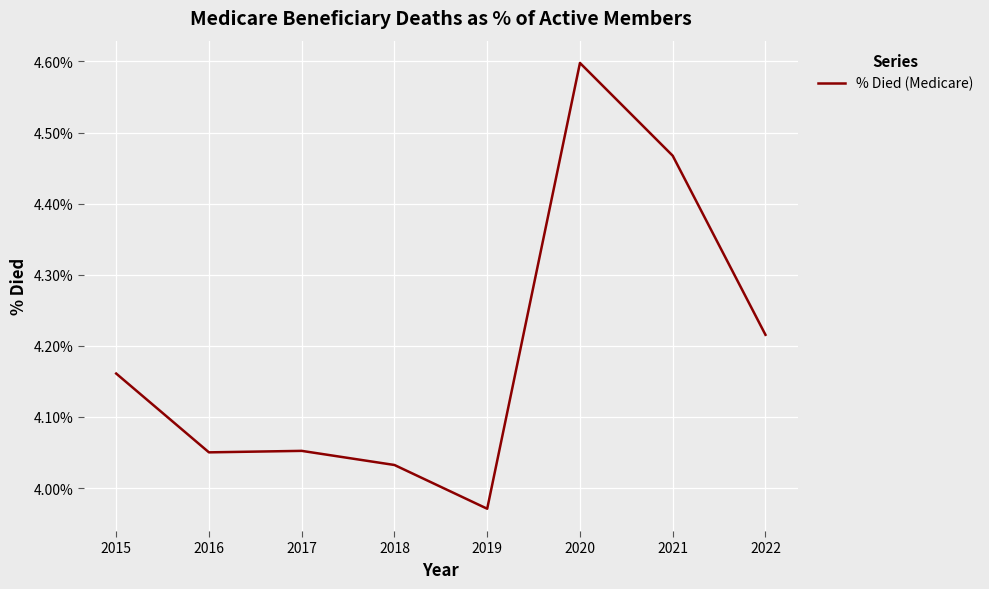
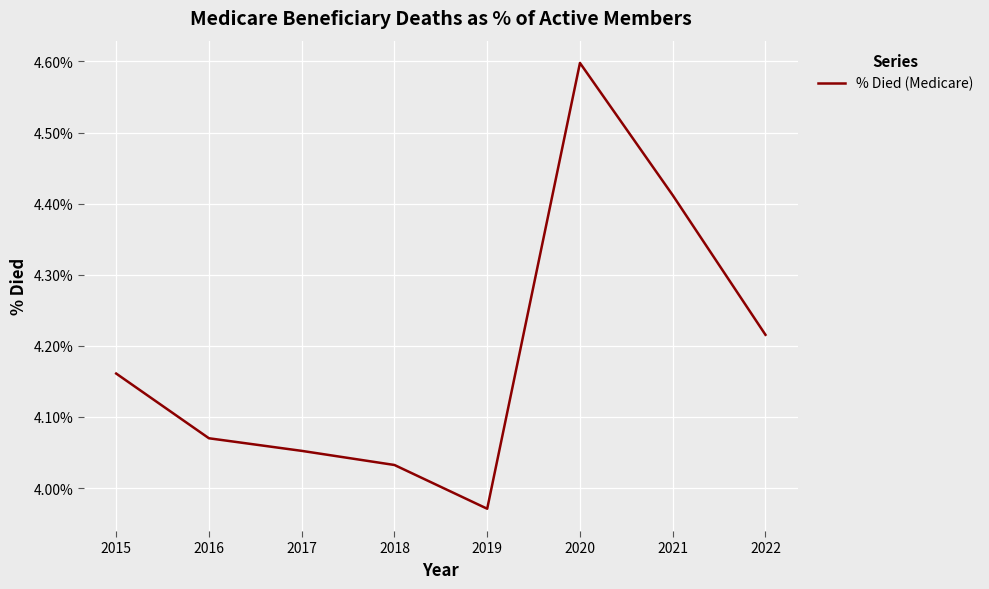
2016: 4.05% -> 4.07%
2021: 4.47% -> 4.41%
